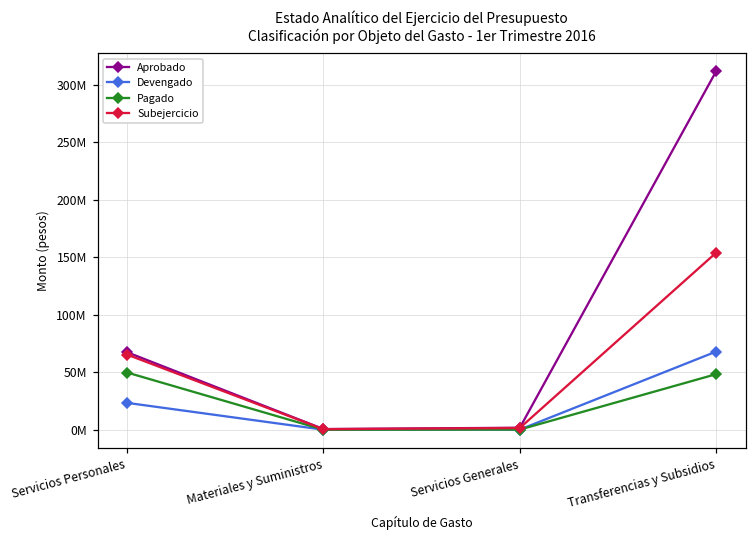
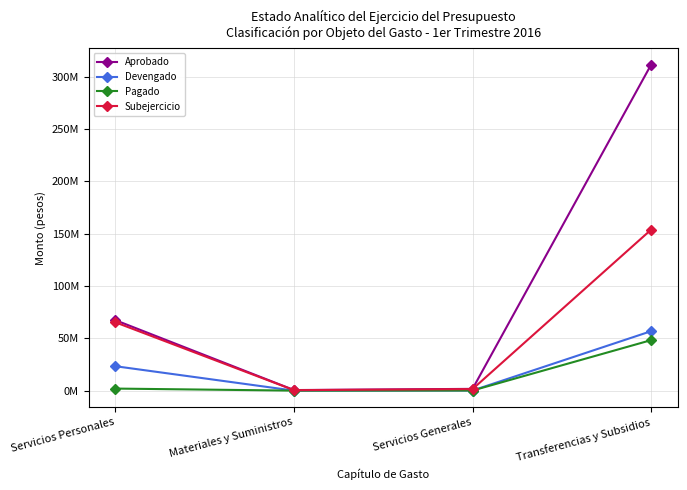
Pagado, Servicios Personales: 50000000 -> 2000000
Devengado, Transferencias y Subsidios: 68000000 -> 57000000
